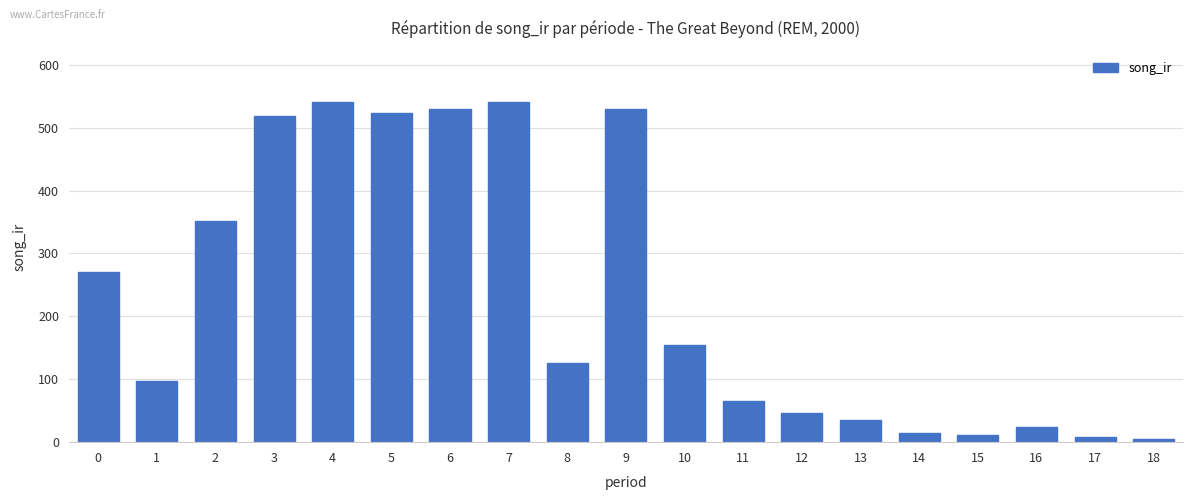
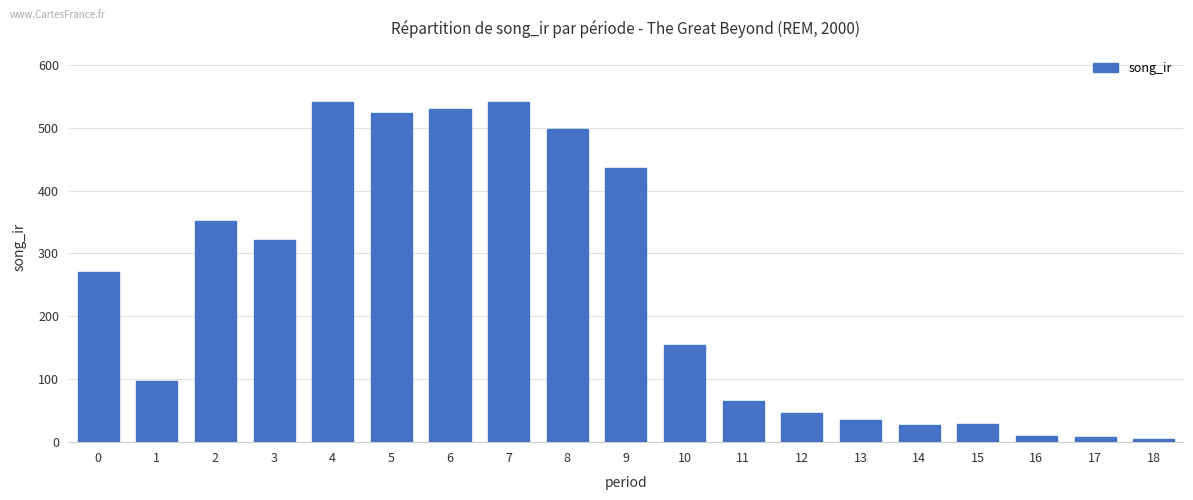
3: 520 -> 320
8: 130 -> 500
9: 530 -> 440
14: 10 -> 30
15: 10 -> 30
16: 20 -> 10
